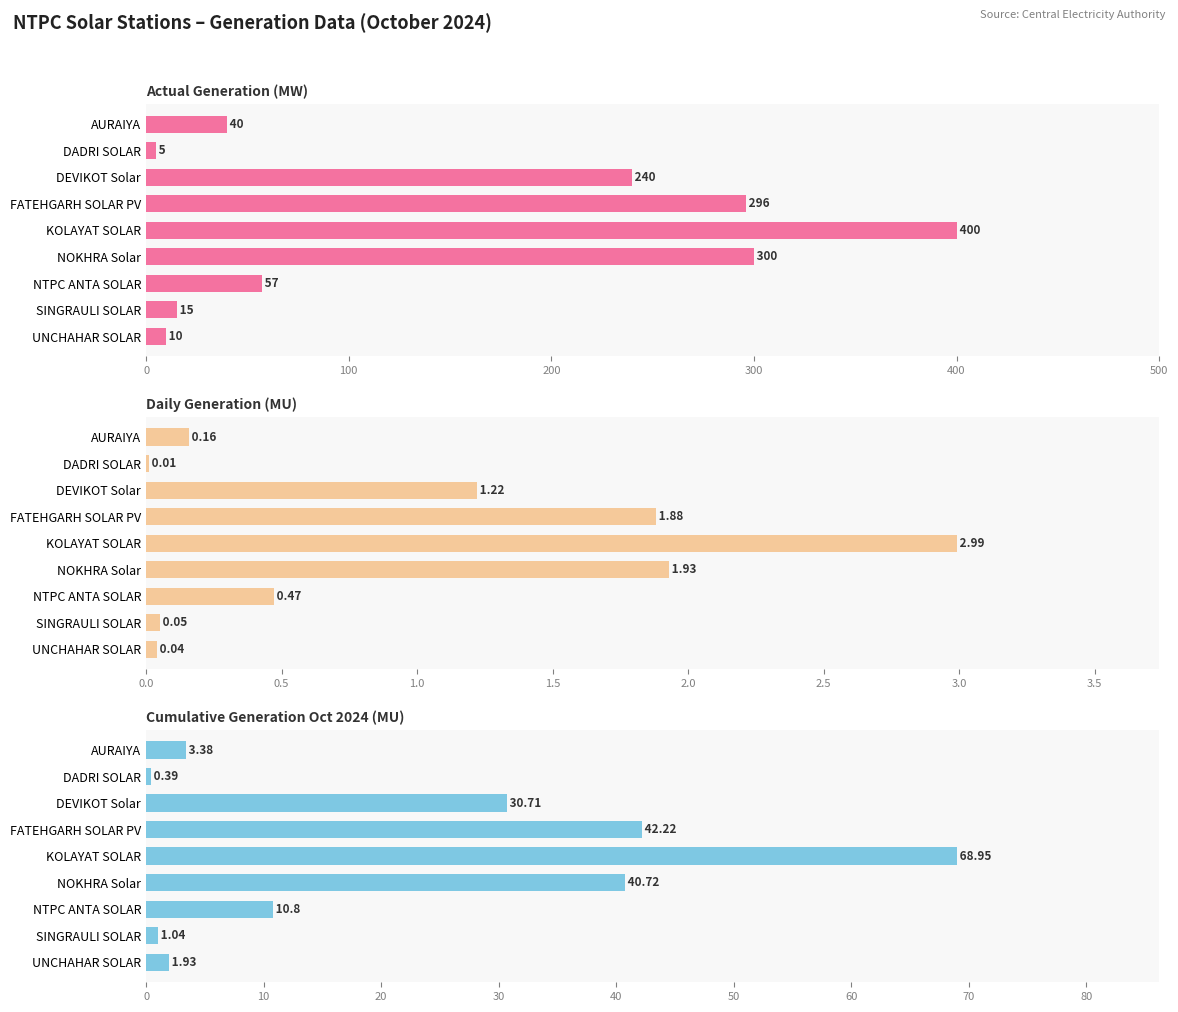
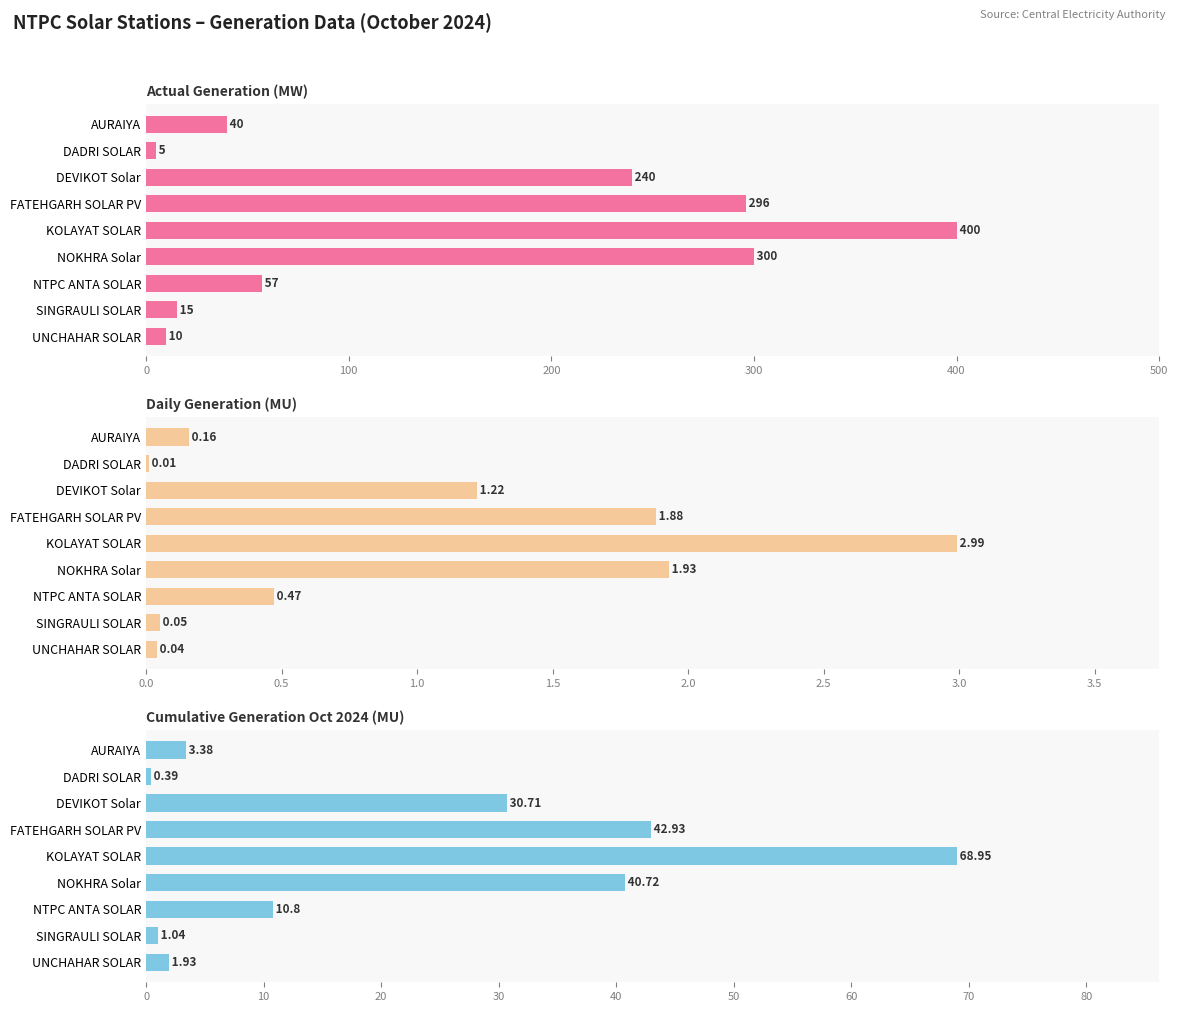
Cumulative Generation Oct 2024 (MU), FATEHGARH SOLAR PV: 42.22 -> 42.93
